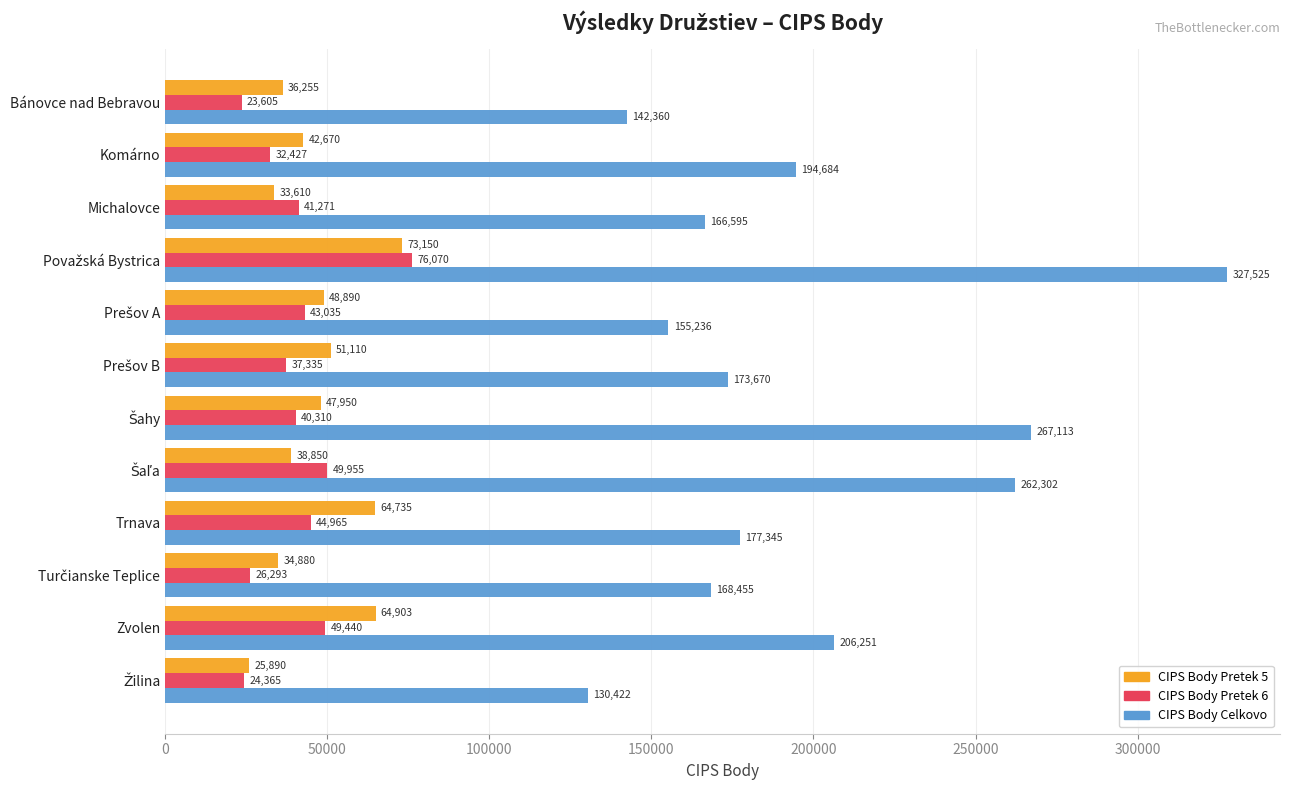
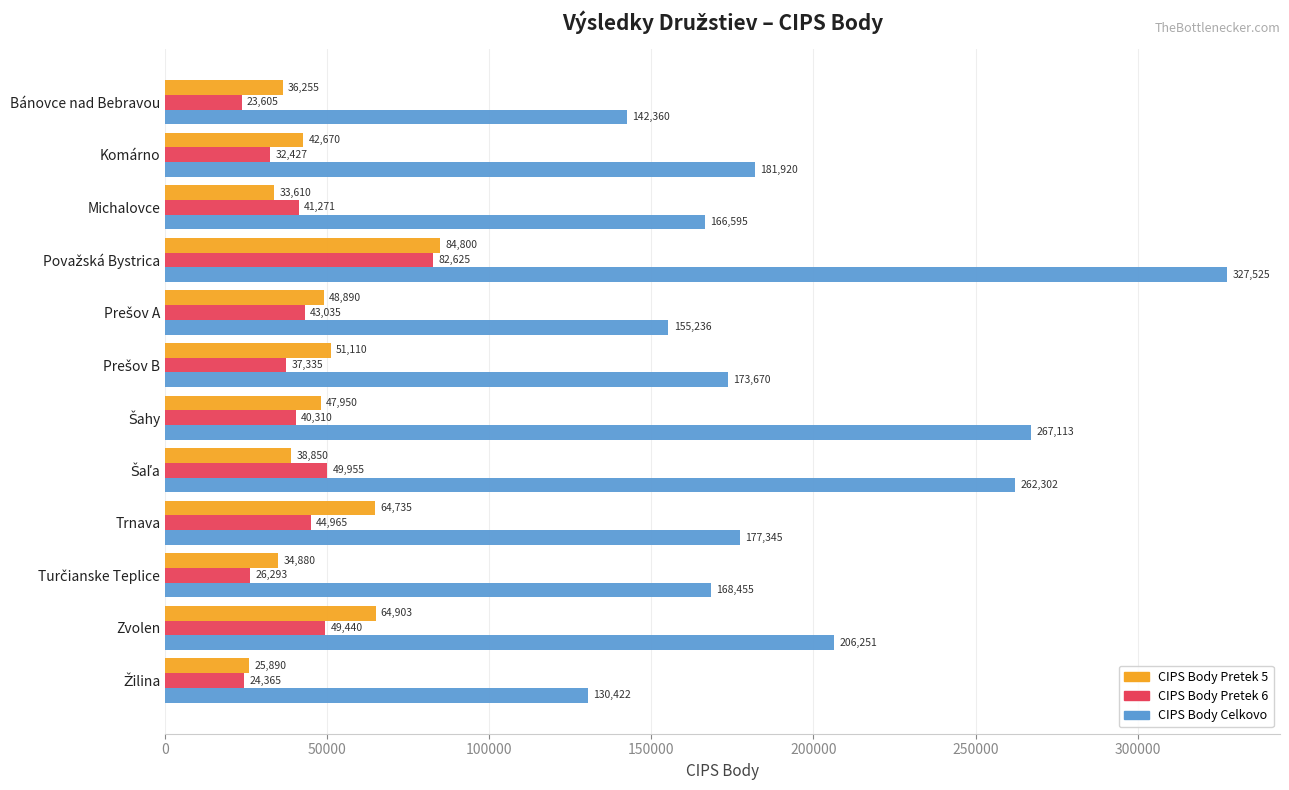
CIPS Body Celkovo, Komárno: 194,684 -> 181,920
CIPS Body Pretek 5, Považská Bystrica: 73,150 -> 84,800
CIPS Body Pretek 6, Považská Bystrica: 76,070 -> 82,625
